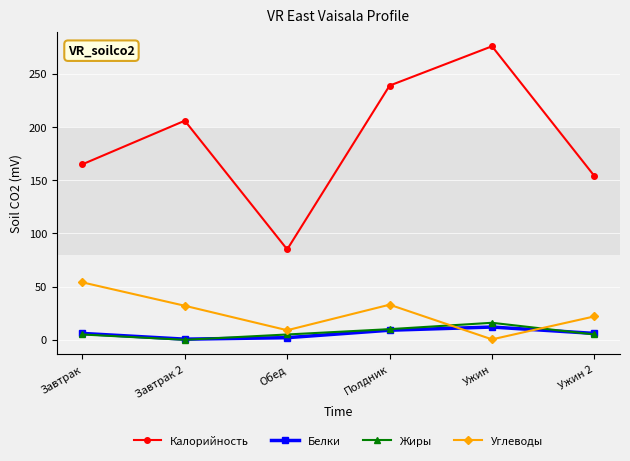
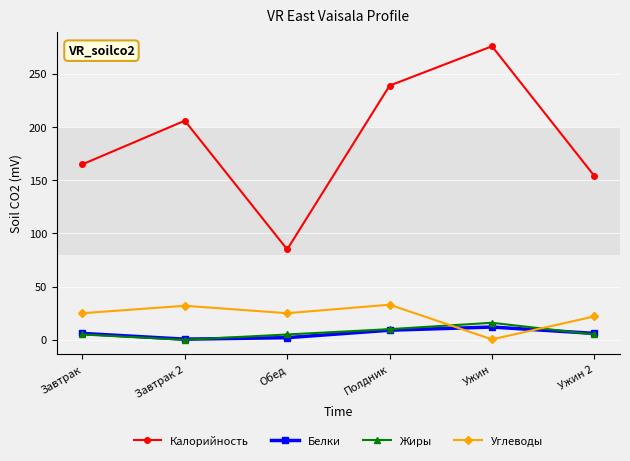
Углеводы, Завтрак: 54 -> 25
Углеводы, Обед: 9 -> 25
